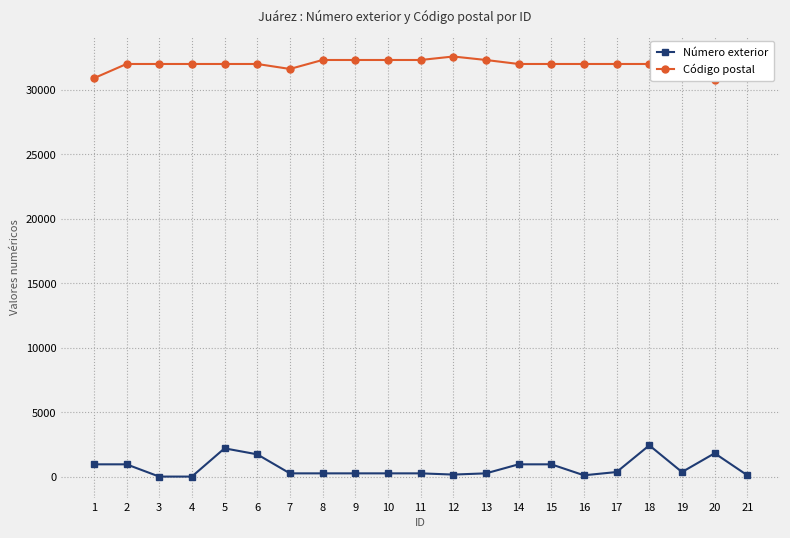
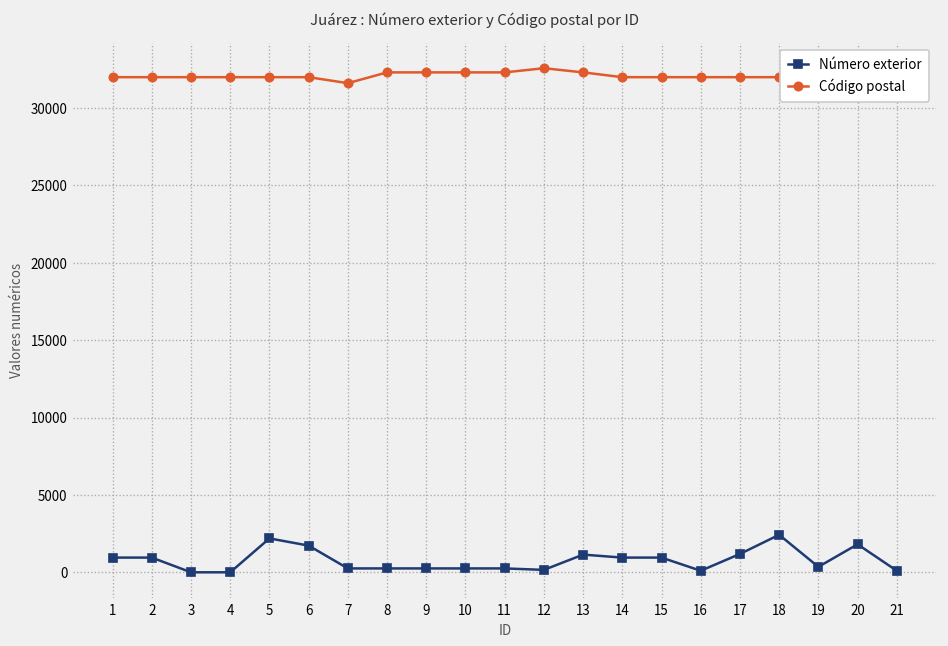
Código postal, 1: 30900 -> 32000
Número exterior, 13: 300 -> 1100
Número exterior, 17: 400 -> 1200
